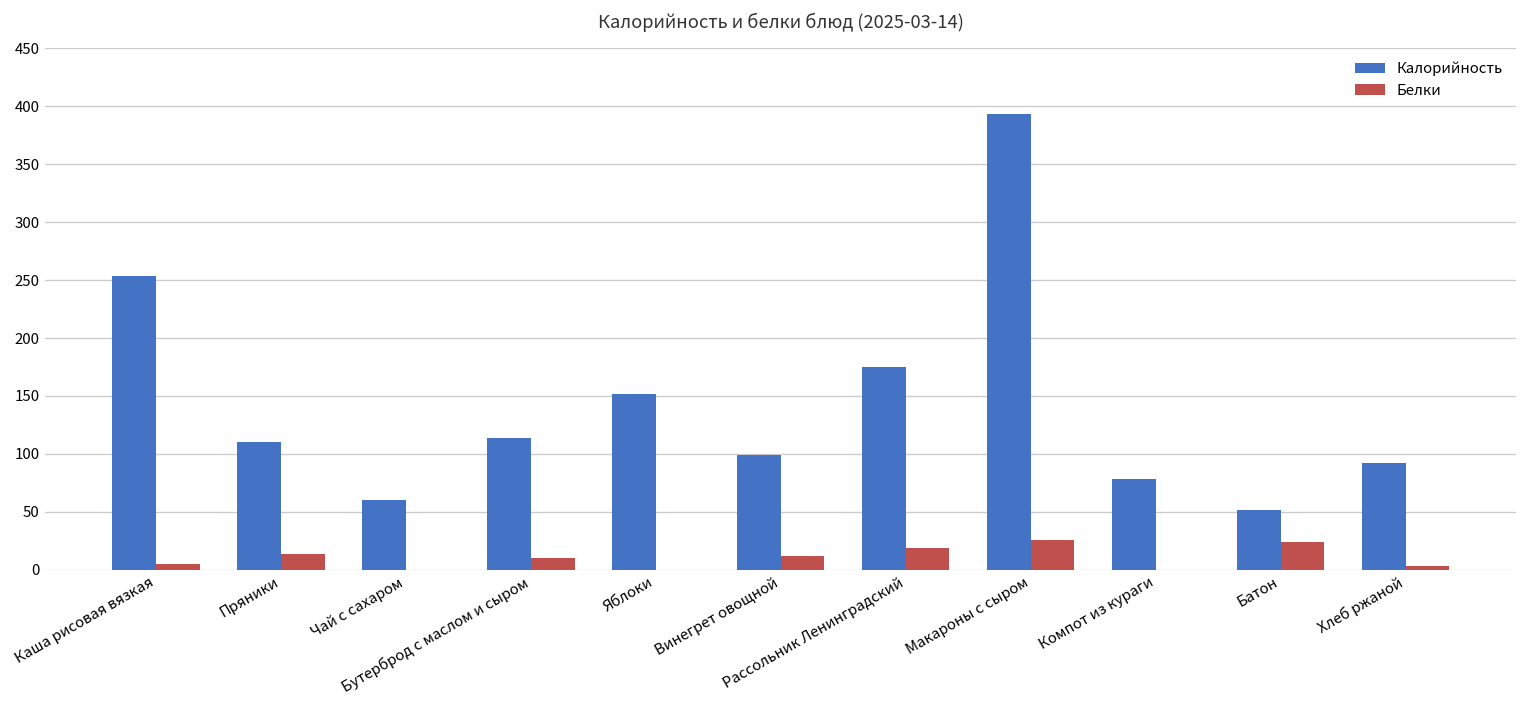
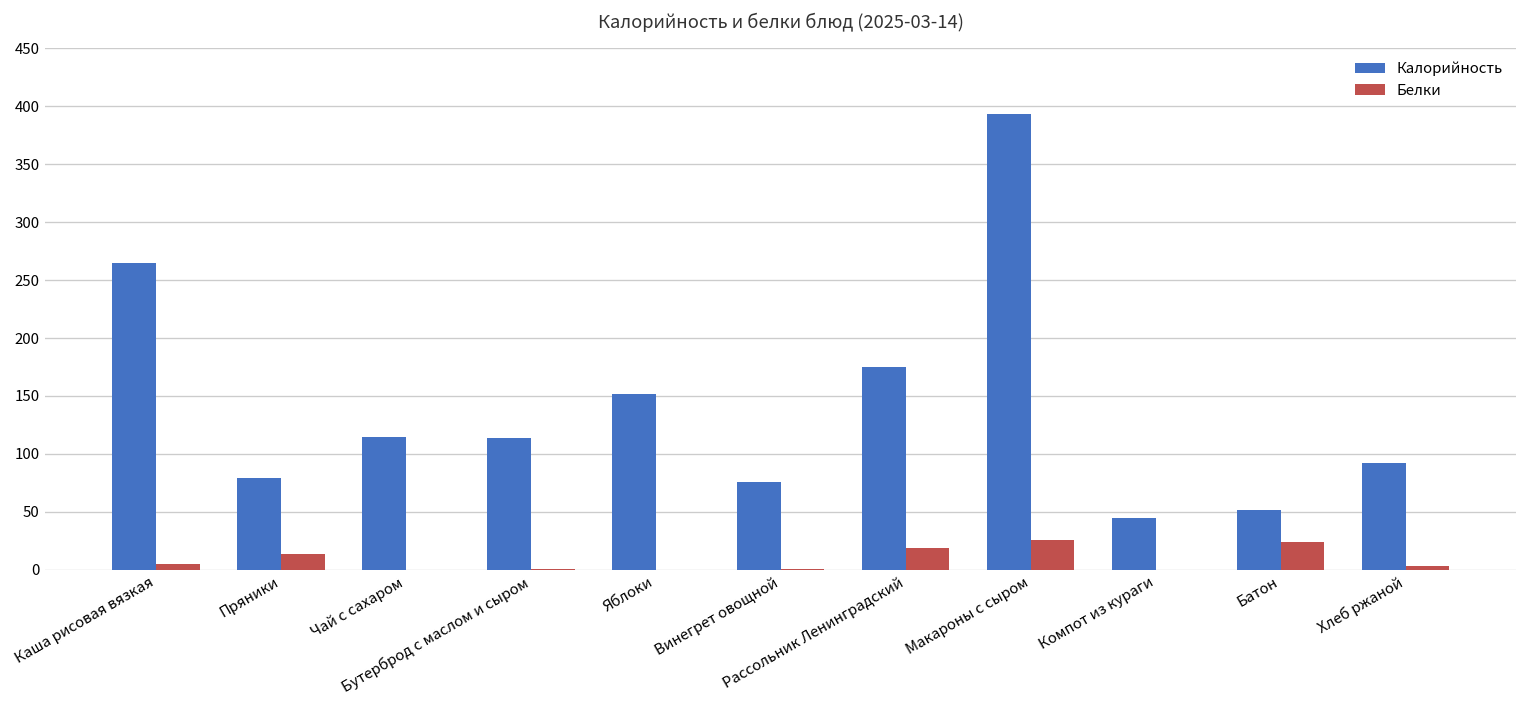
Калорийность, Каша рисовая вязкая: 250 -> 270
Калорийность, Пряники: 110 -> 80
Калорийность, Чай с сахаром: 60 -> 120
Белки, Бутерброд с маслом и сыром: 10 -> 0
Калорийность, Винегрет овощной: 100 -> 80
Белки, Винегрет овощной: 10 -> 0
Калорийность, Компот из кураги: 80 -> 50
